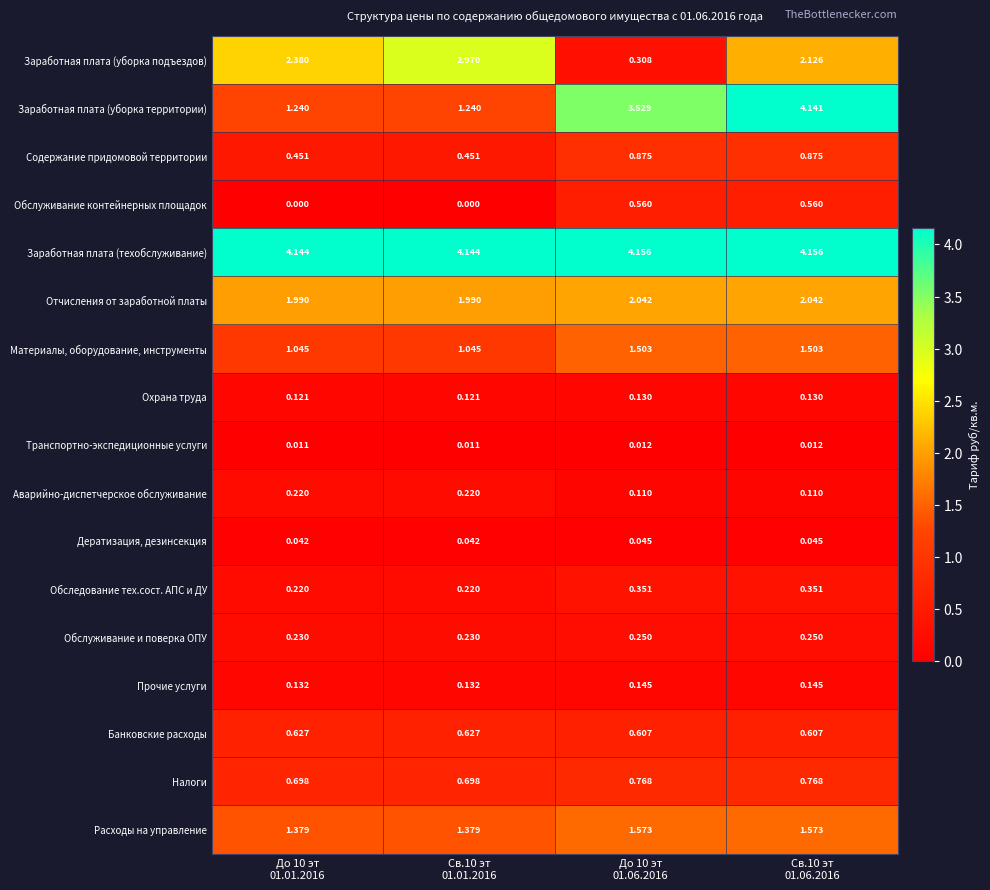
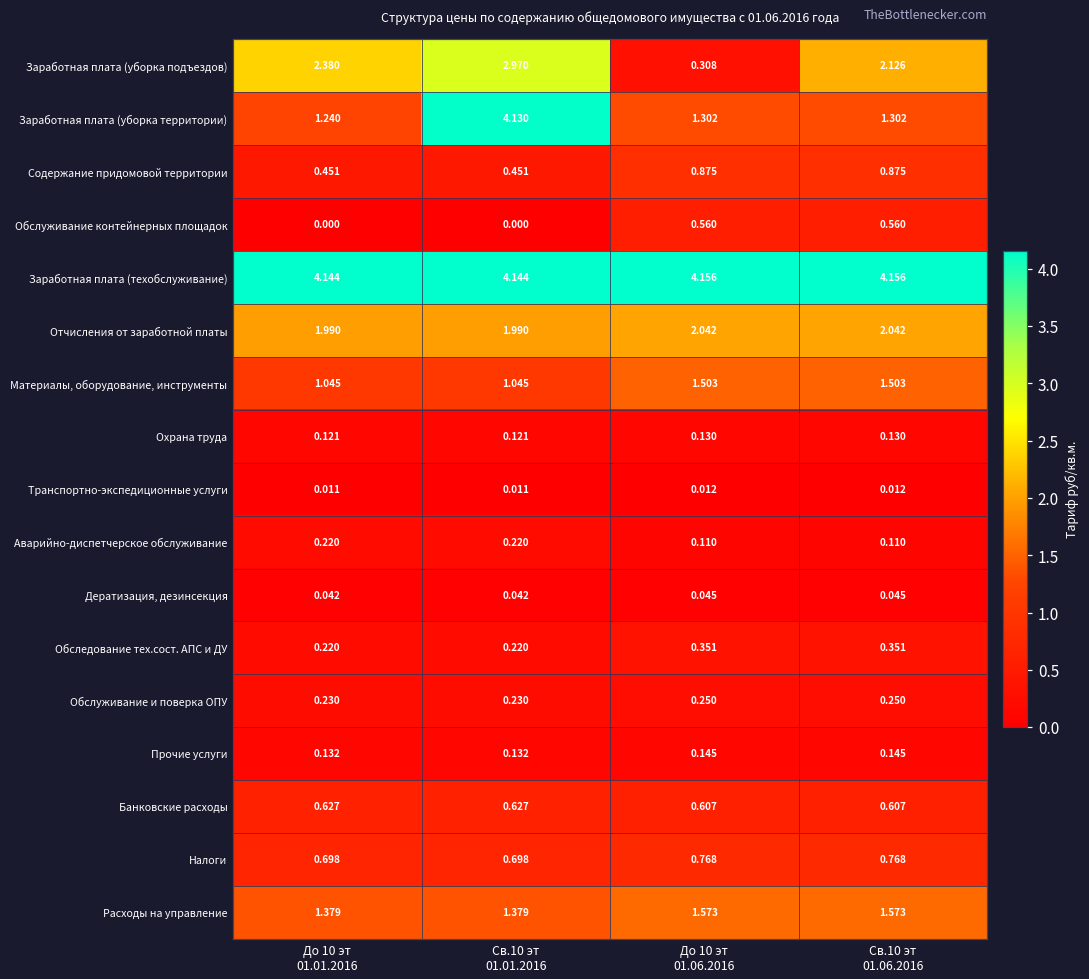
Заработная плата (уборка территории), Св.10 эт 01.01.2016: 1.240 -> 4.130
Заработная плата (уборка территории), До 10 эт 01.06.2016: 3.529 -> 1.302
Заработная плата (уборка территории), Св.10 эт 01.06.2016: 4.141 -> 1.302
